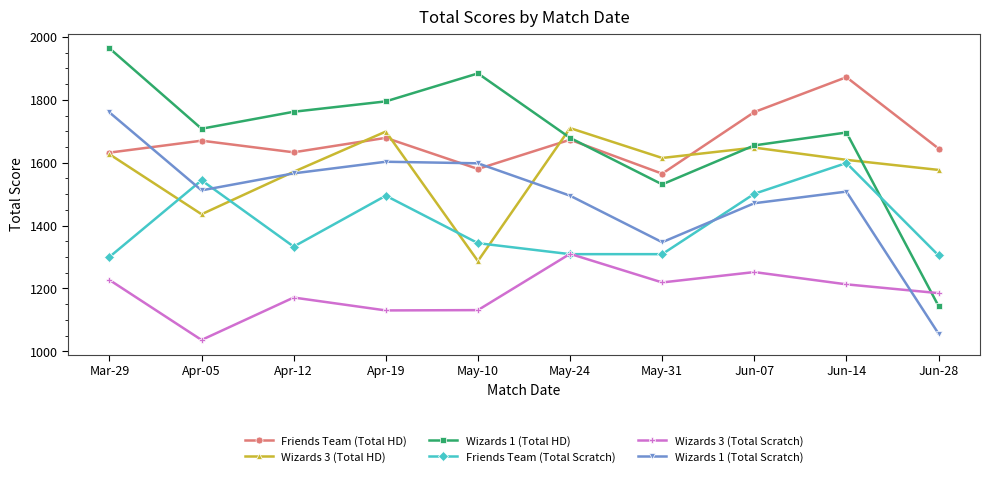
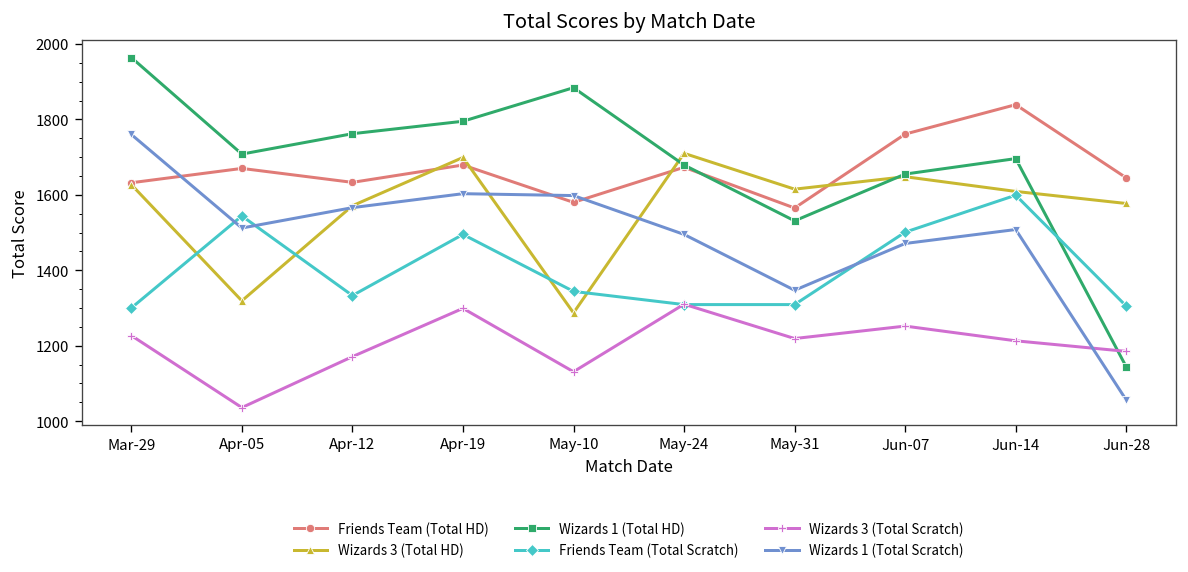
Wizards 3 (Total HD), Apr-05: 1440 -> 1320
Wizards 3 (Total Scratch), Apr-19: 1130 -> 1300
Friends Team (Total HD), Jun-14: 1870 -> 1840
